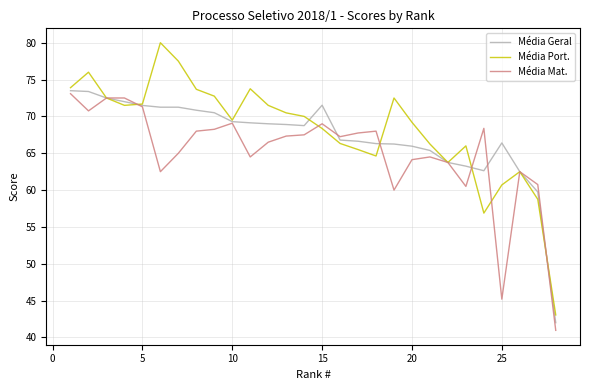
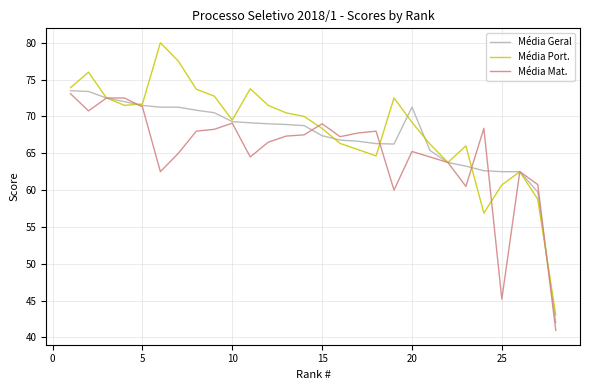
Média Geral, 15: 72 -> 67
Média Geral, 20: 66 -> 71
Média Mat., 20: 64 -> 65
Média Geral, 25: 66 -> 63
